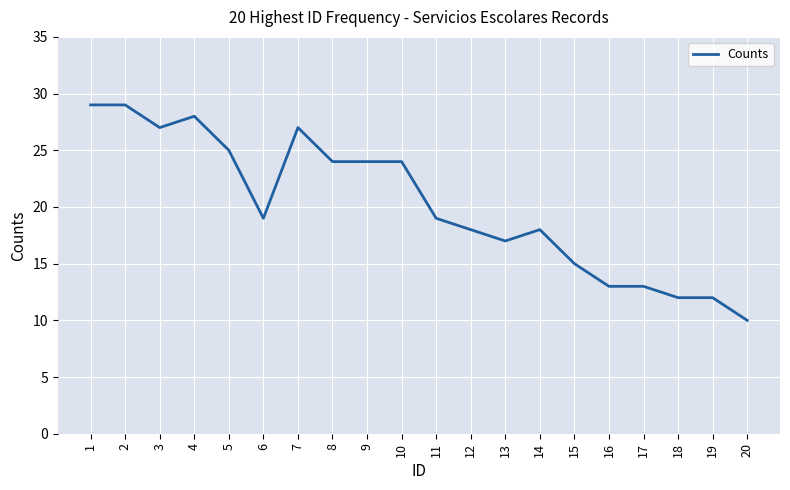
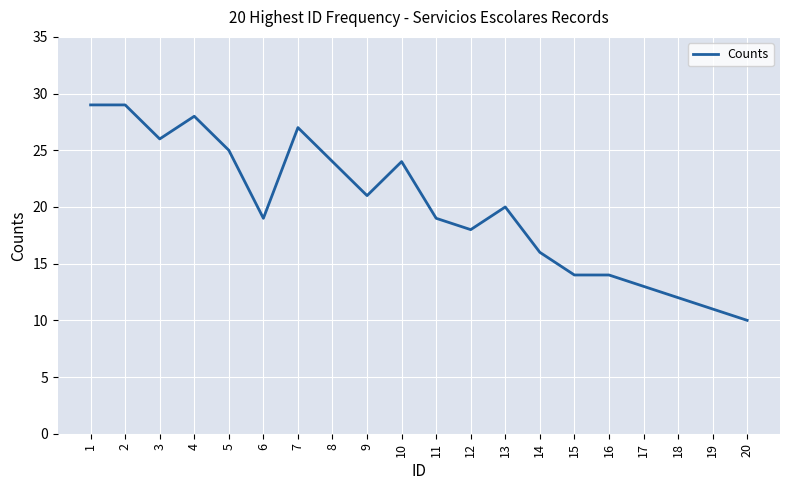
3: 27 -> 26
9: 24 -> 21
13: 17 -> 20
14: 18 -> 16
15: 15 -> 14
16: 13 -> 14
19: 12 -> 11
